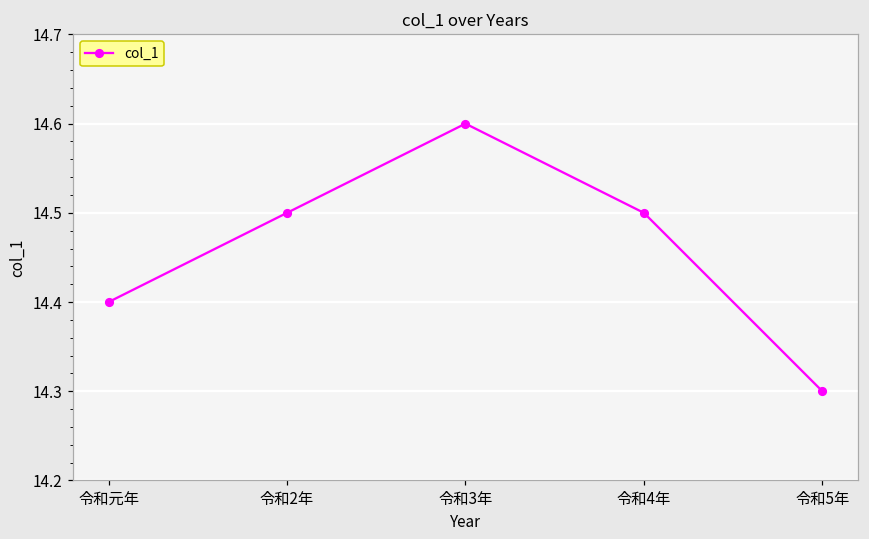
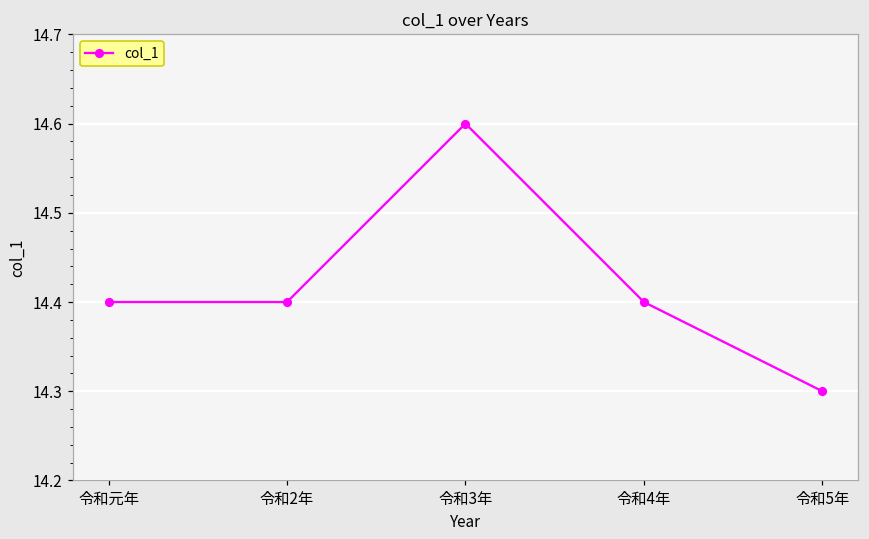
令和2年: 14.5 -> 14.4
令和4年: 14.5 -> 14.4
